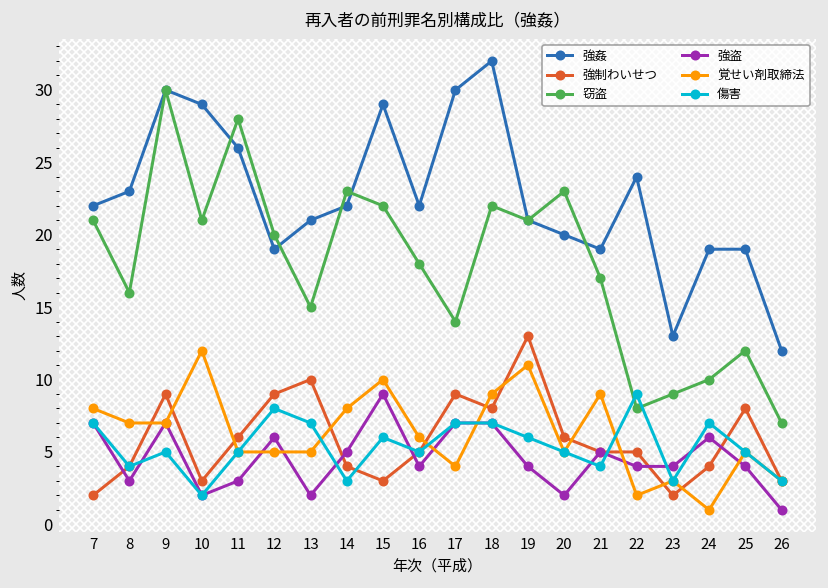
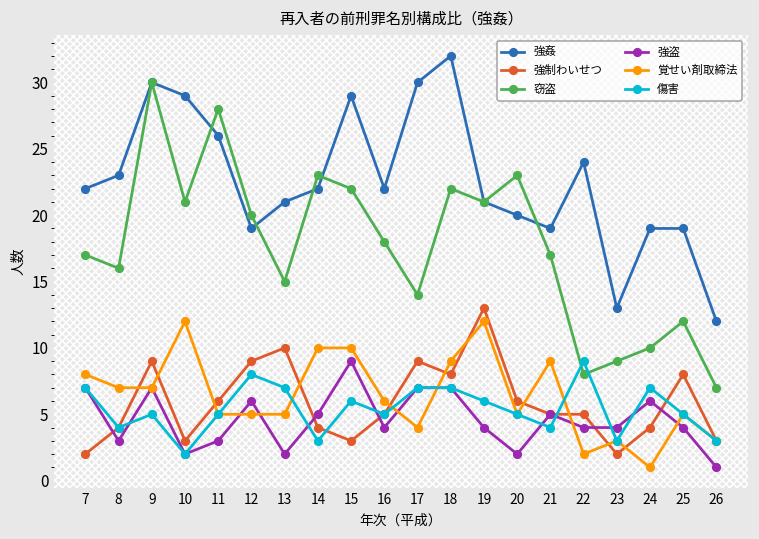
窃盗, 7: 21 -> 17
覚せい剤取締法, 14: 8 -> 10
覚せい剤取締法, 19: 11 -> 12
